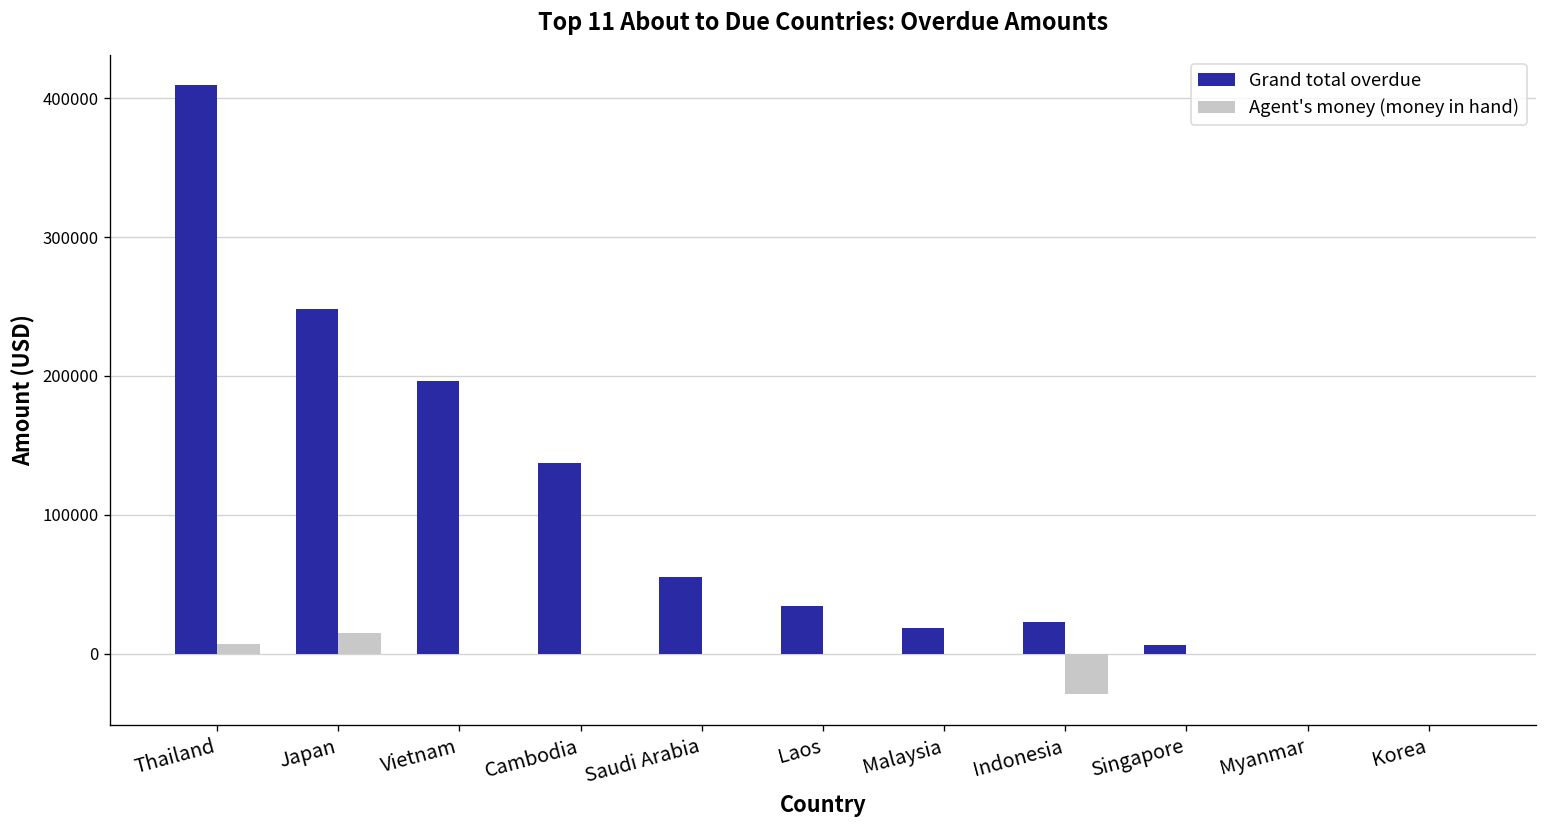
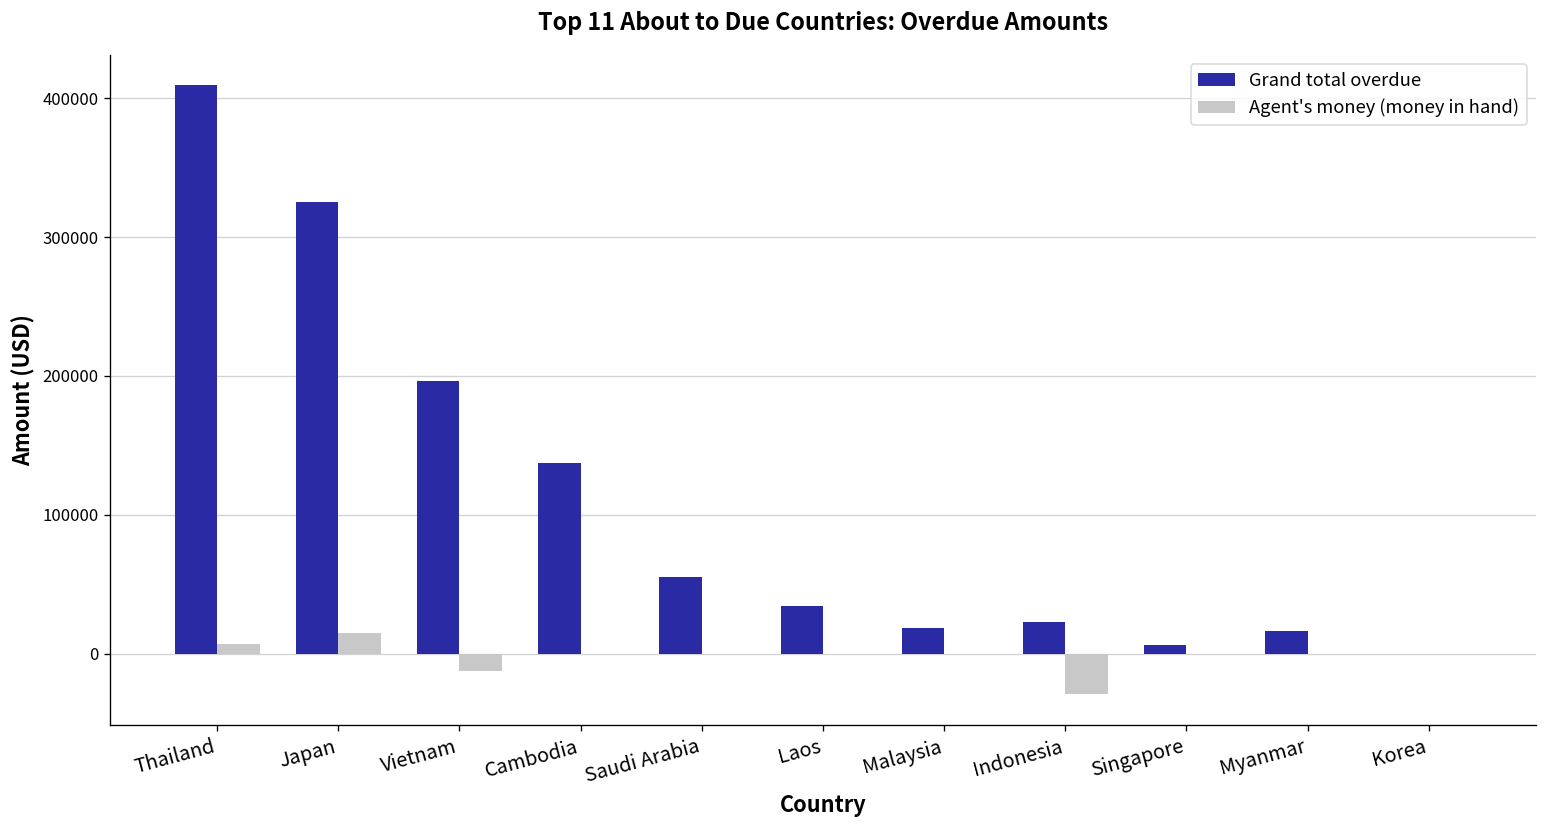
Grand total overdue, Japan: 248000 -> 325000
Agent's money (money in hand), Vietnam: 0 -> -13000
Grand total overdue, Myanmar: 0 -> 16000
